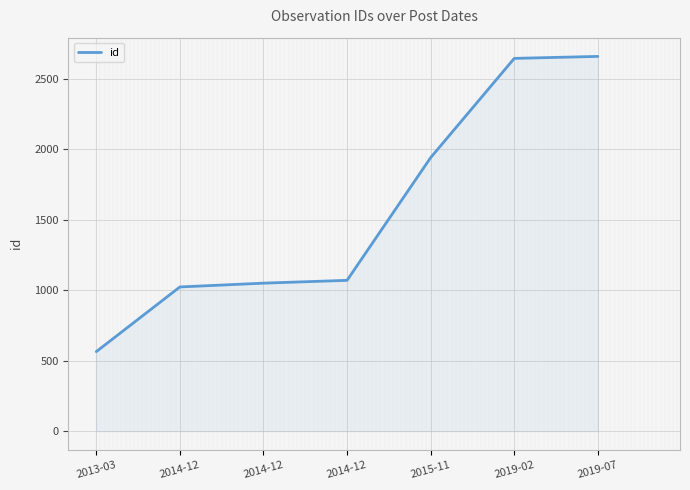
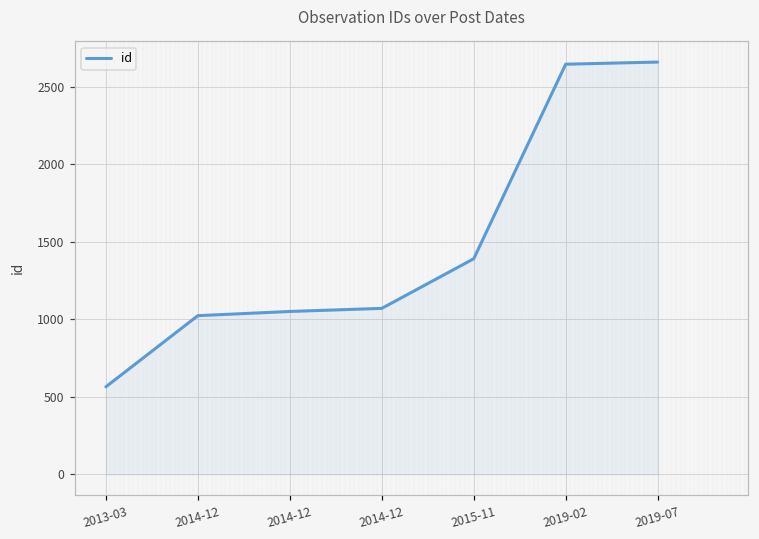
2015-11: 1940 -> 1390
